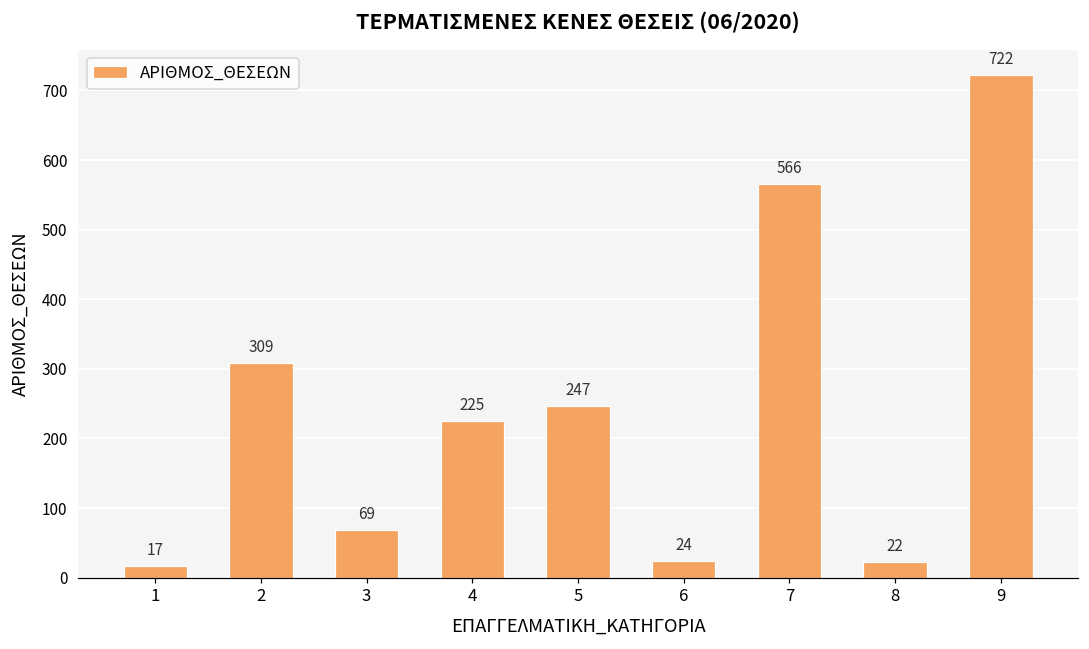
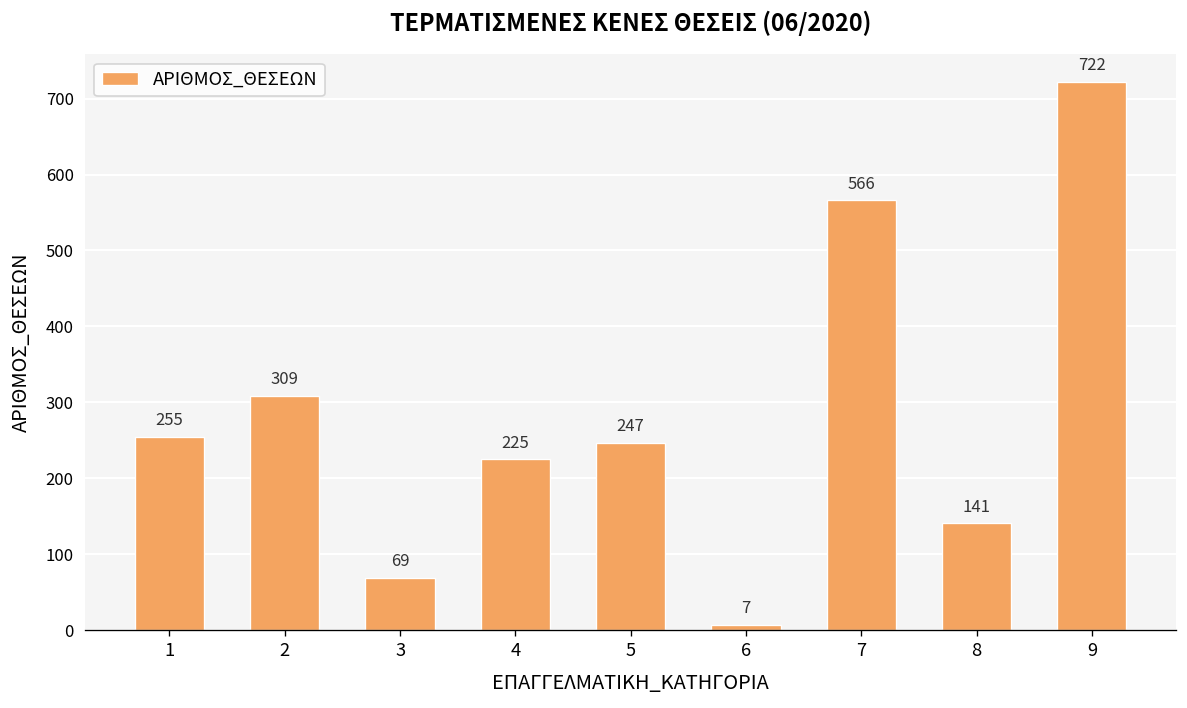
1: 17 -> 255
6: 24 -> 7
8: 22 -> 141
